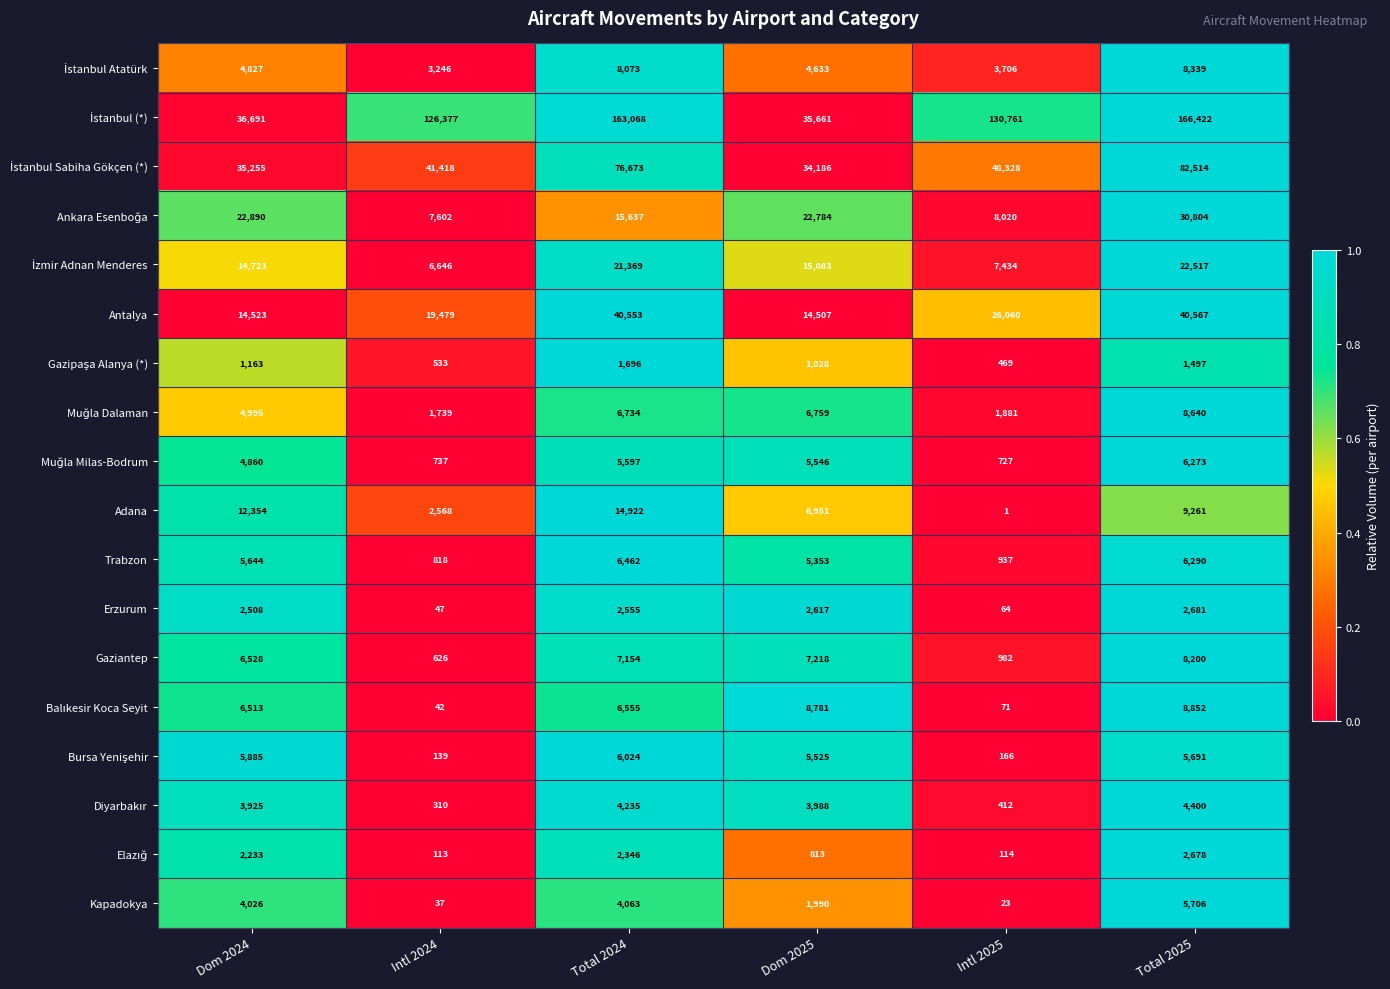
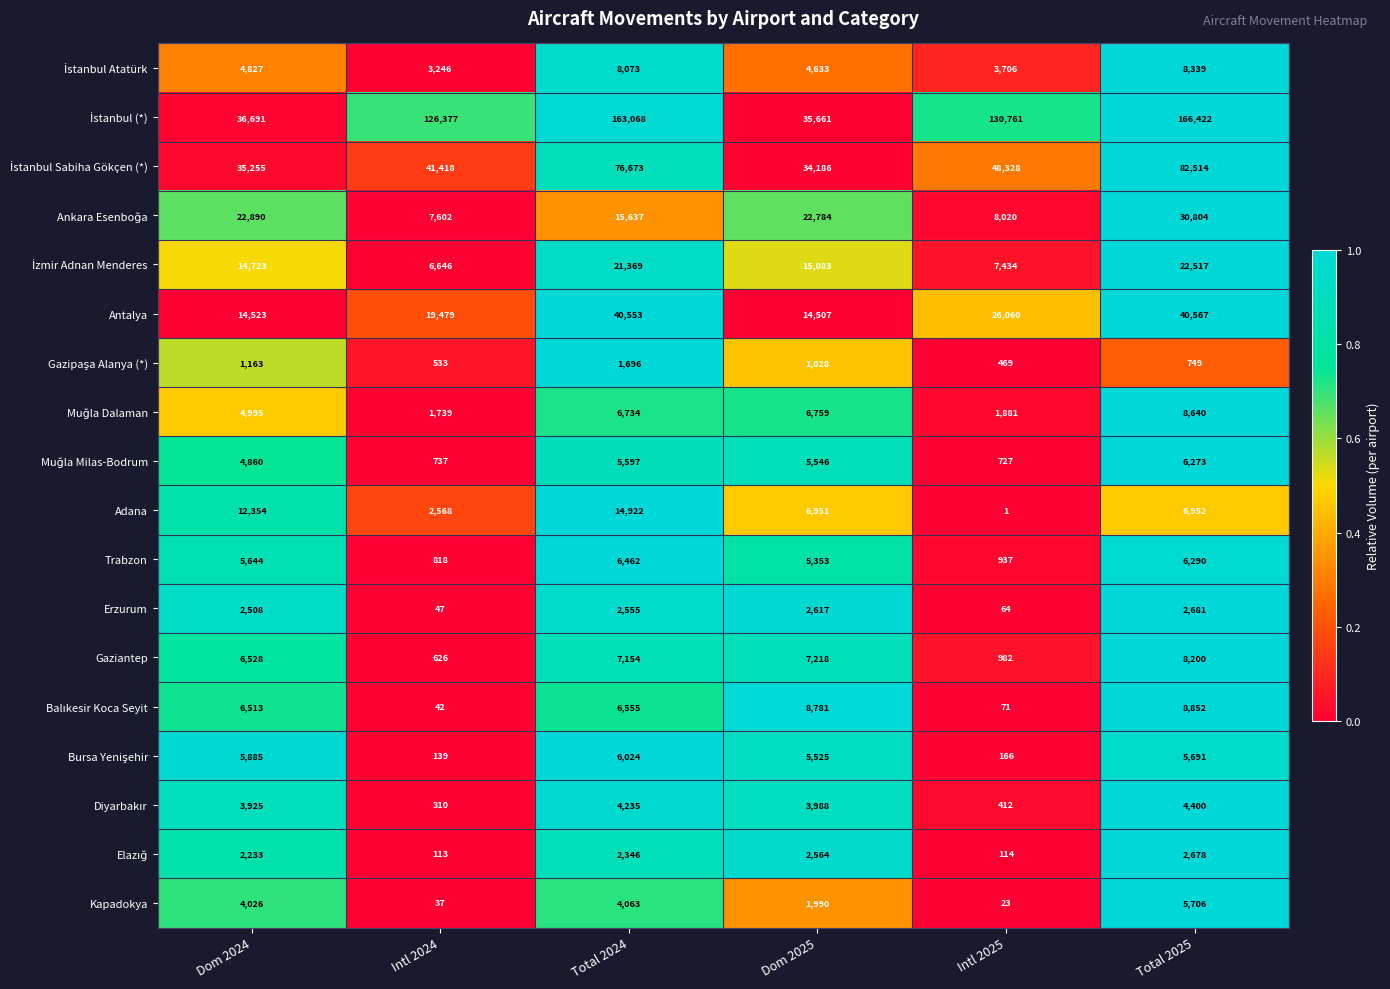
Gazipaşa Alanya (*), Total 2025: 1,497 -> 749
Adana, Total 2025: 9,261 -> 6,952
Elazığ, Dom 2025: 813 -> 2,564
